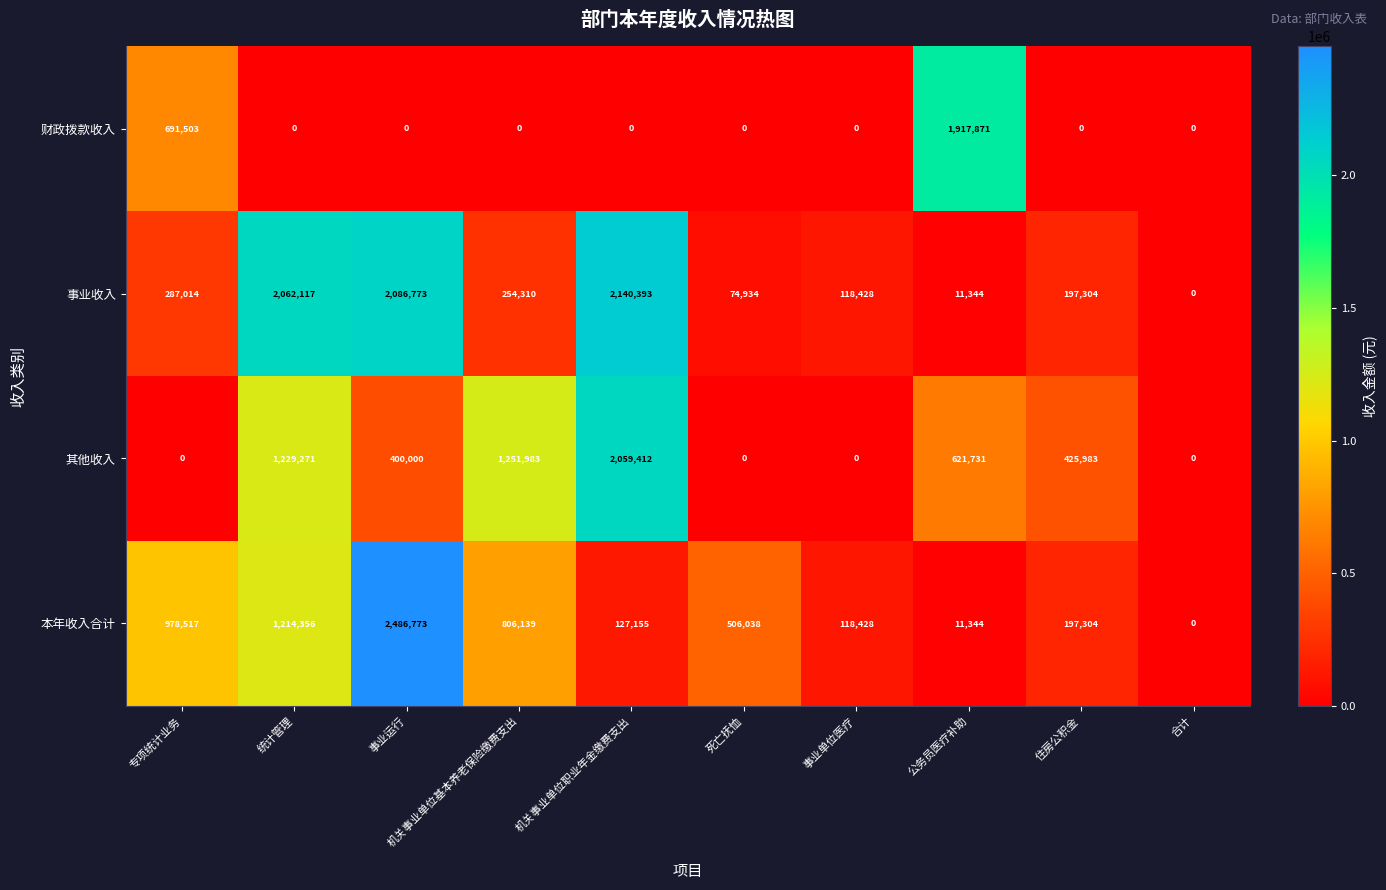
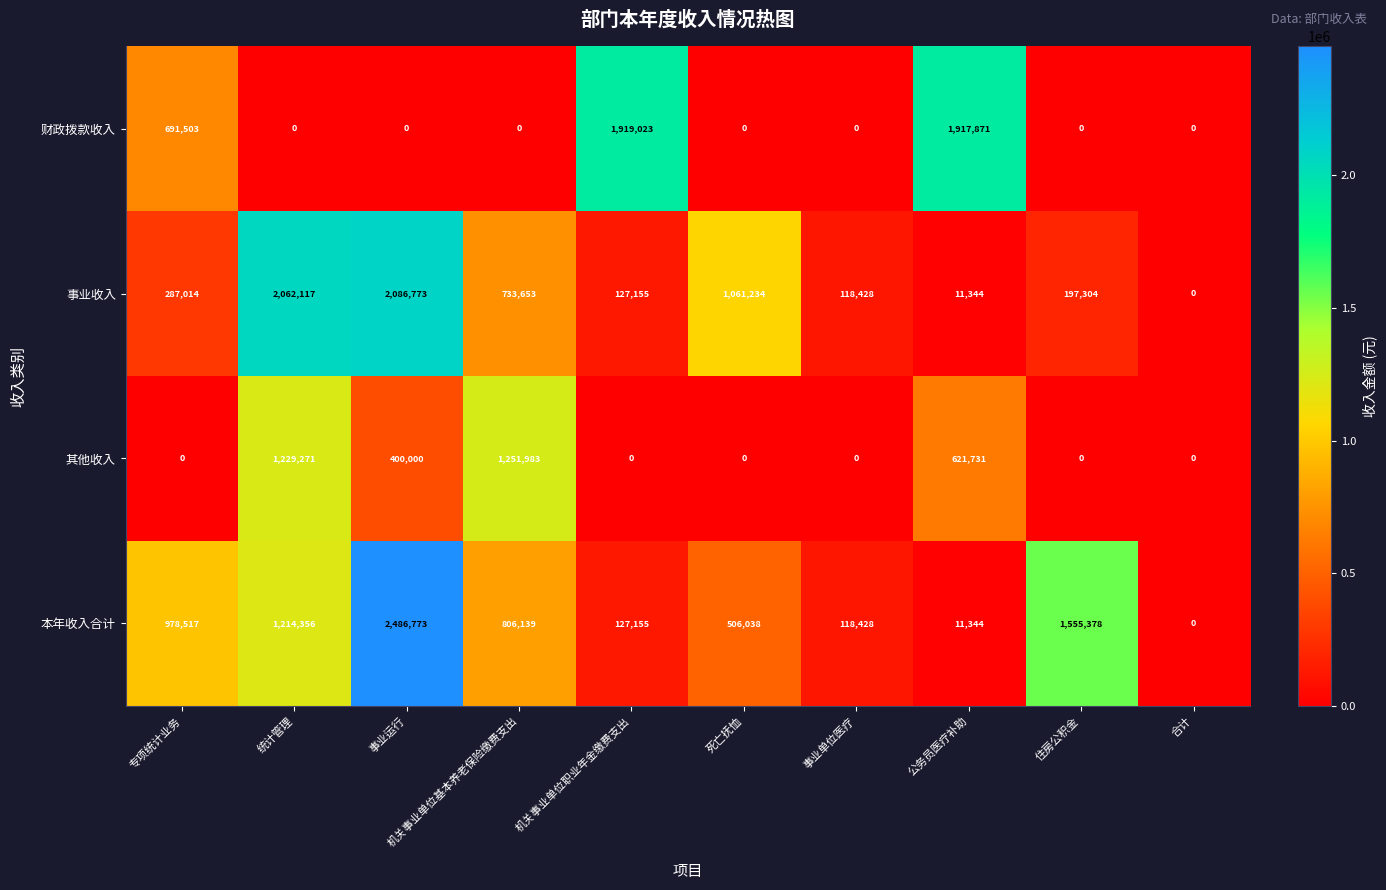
财政拨款收入, 机关事业单位职业年金缴费支出: 0 -> 1,919,023
事业收入, 机关事业单位基本养老保险缴费支出: 254,310 -> 733,653
事业收入, 机关事业单位职业年金缴费支出: 2,140,393 -> 127,155
事业收入, 死亡抚恤: 74,934 -> 1,061,234
其他收入, 机关事业单位职业年金缴费支出: 2,059,412 -> 0
其他收入, 住房公积金: 425,983 -> 0
本年收入合计, 住房公积金: 197,304 -> 1,555,378
